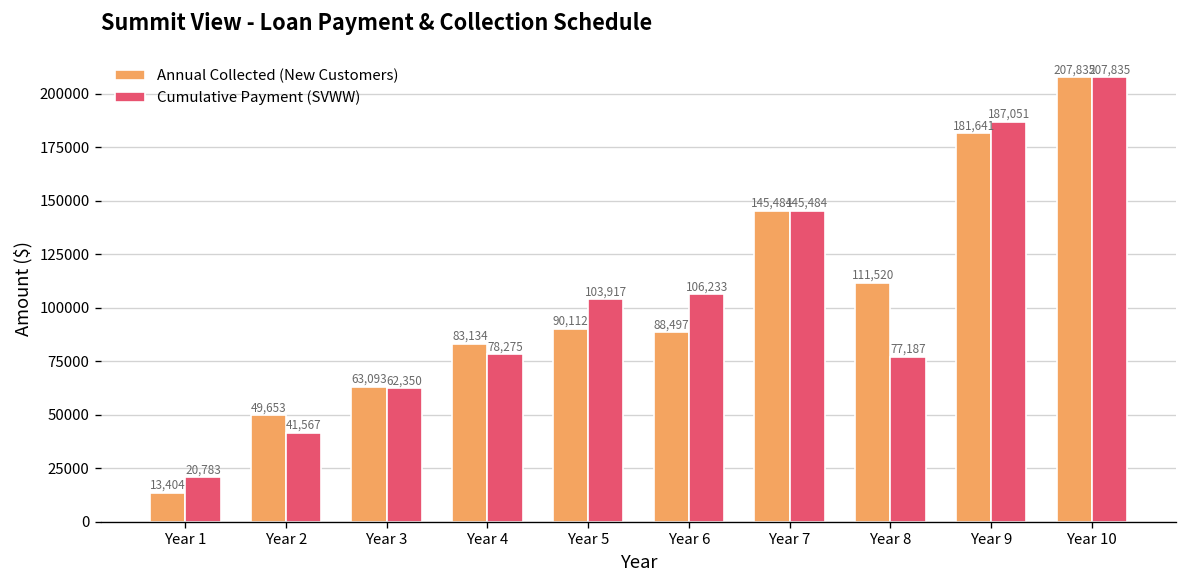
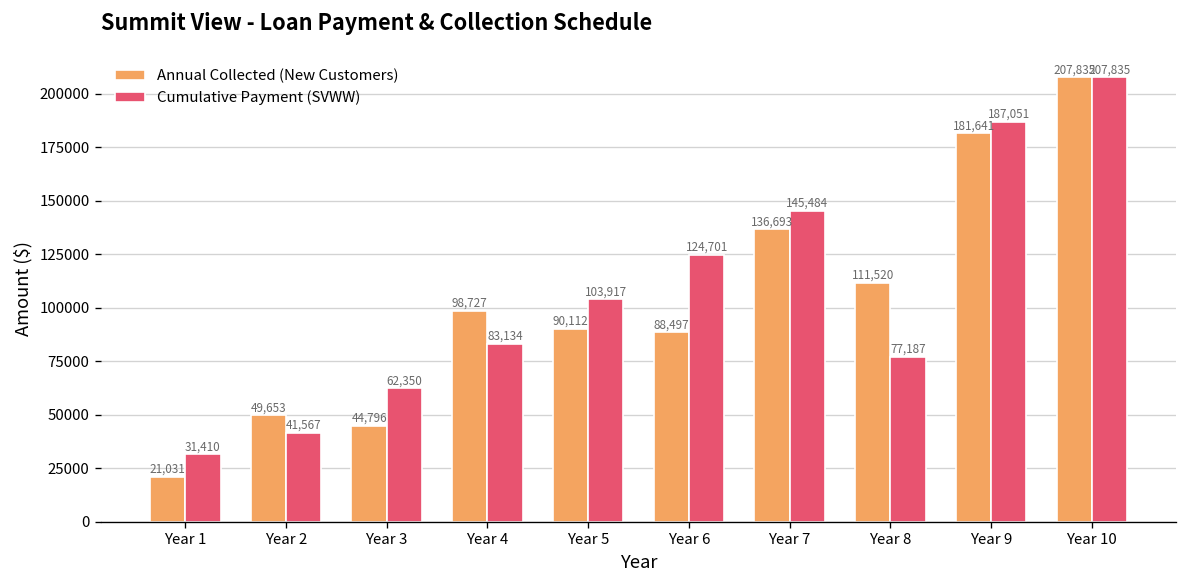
Annual Collected (New Customers), Year 1: 13,404 -> 21,031
Cumulative Payment (SVWW), Year 1: 20,783 -> 31,410
Annual Collected (New Customers), Year 3: 63,093 -> 44,796
Annual Collected (New Customers), Year 4: 83,134 -> 98,727
Cumulative Payment (SVWW), Year 4: 78,275 -> 83,134
Cumulative Payment (SVWW), Year 6: 106,233 -> 124,701
Annual Collected (New Customers), Year 7: 145,484 -> 136,693
